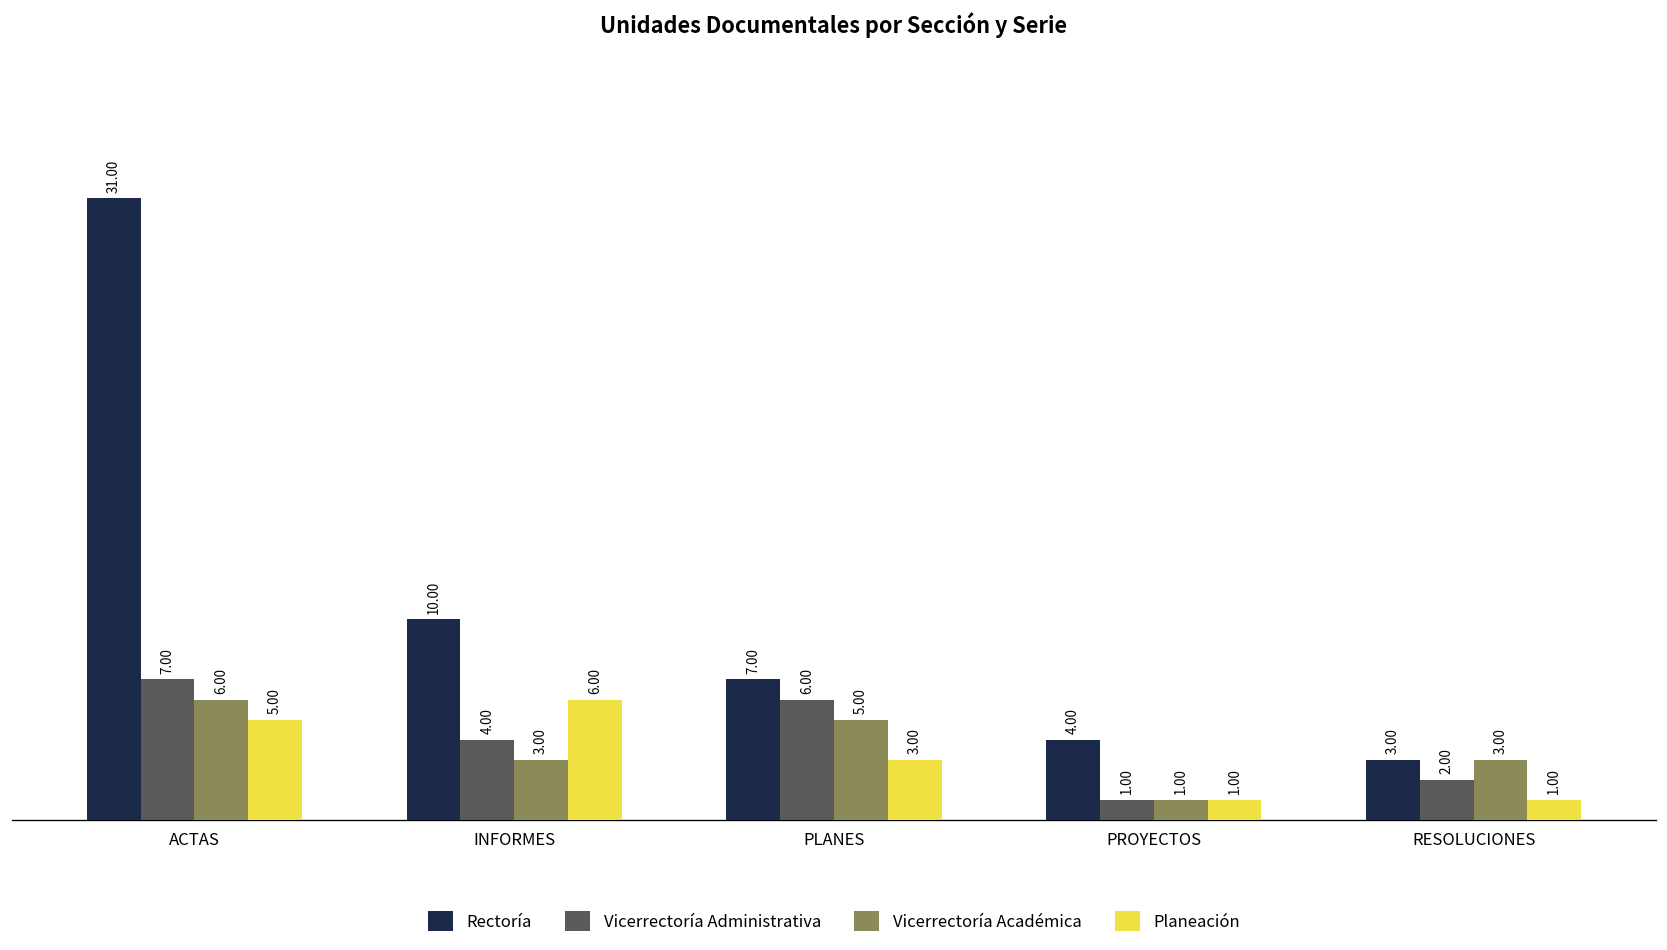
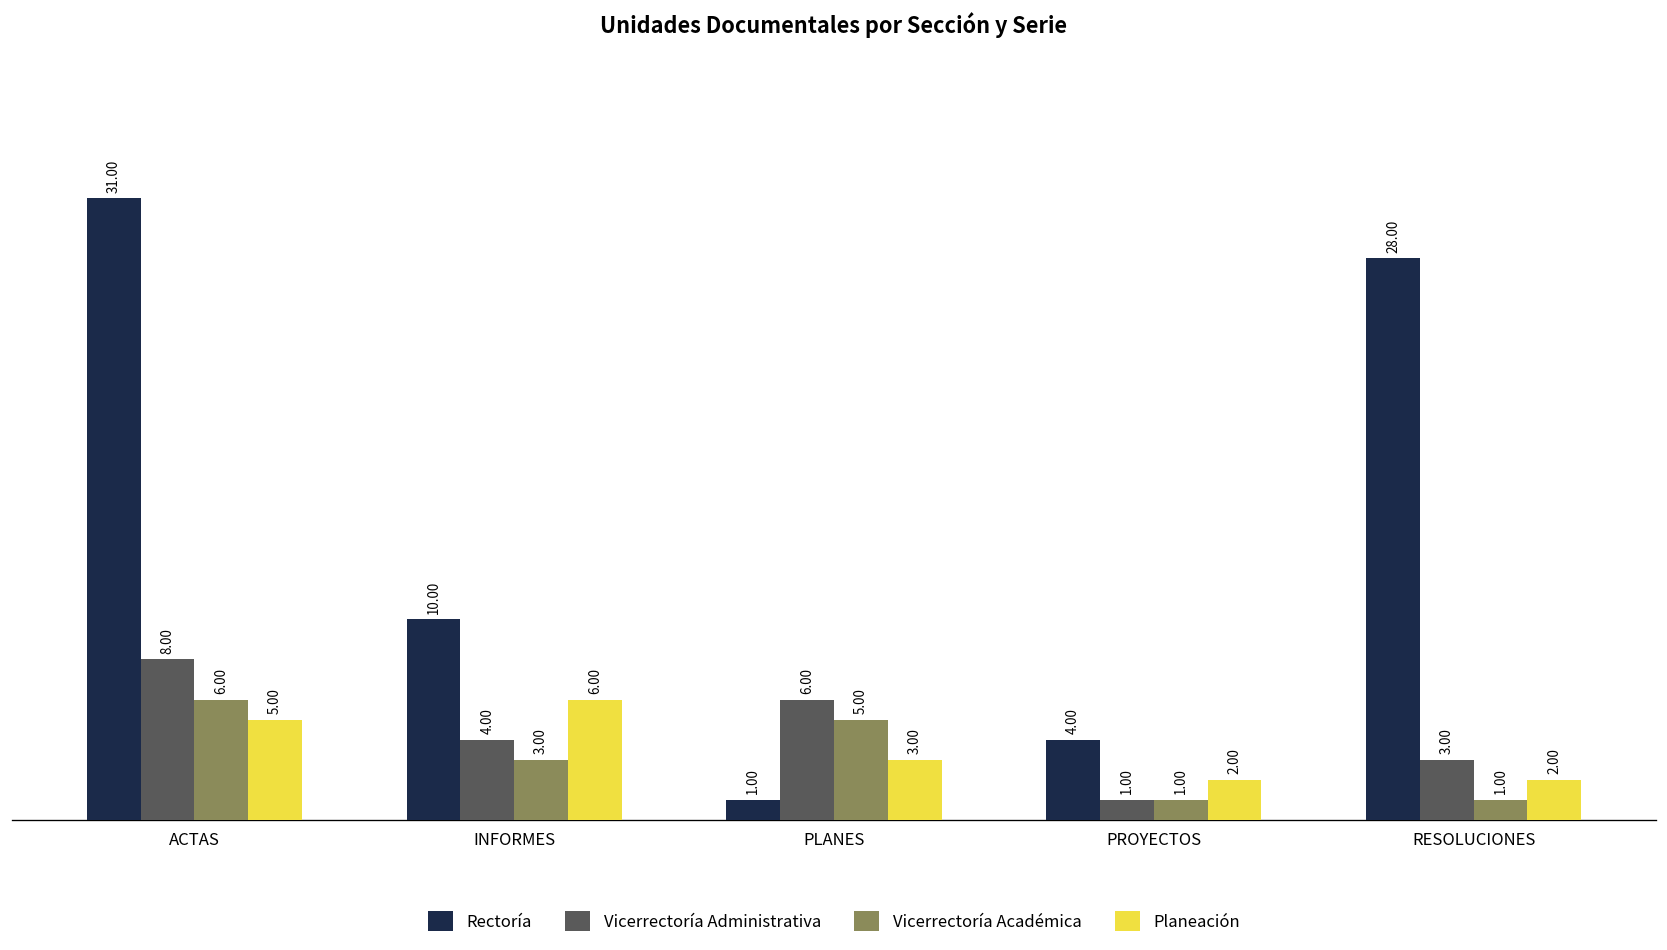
Vicerrectoría Administrativa, ACTAS: 7.00 -> 8.00
Rectoría, PLANES: 7.00 -> 1.00
Planeación, PROYECTOS: 1.00 -> 2.00
Rectoría, RESOLUCIONES: 3.00 -> 28.00
Vicerrectoría Administrativa, RESOLUCIONES: 2.00 -> 3.00
Vicerrectoría Académica, RESOLUCIONES: 3.00 -> 1.00
Planeación, RESOLUCIONES: 1.00 -> 2.00
